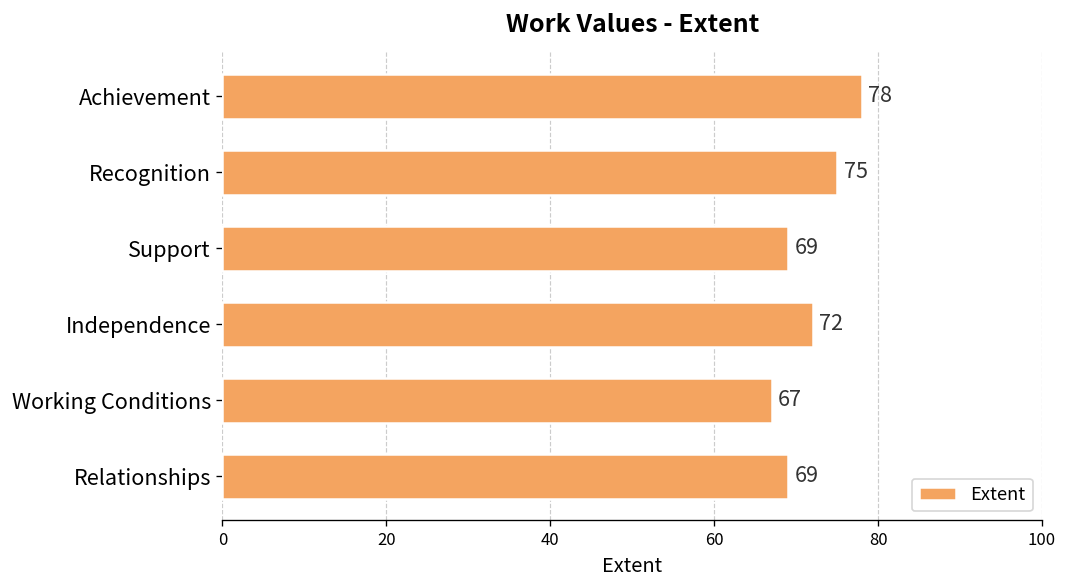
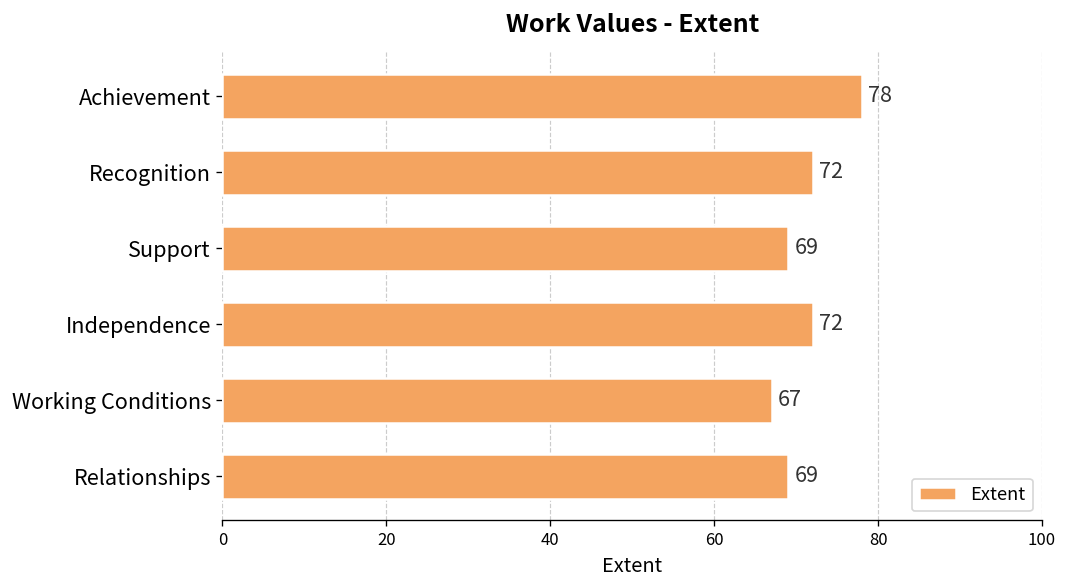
Recognition: 75 -> 72
